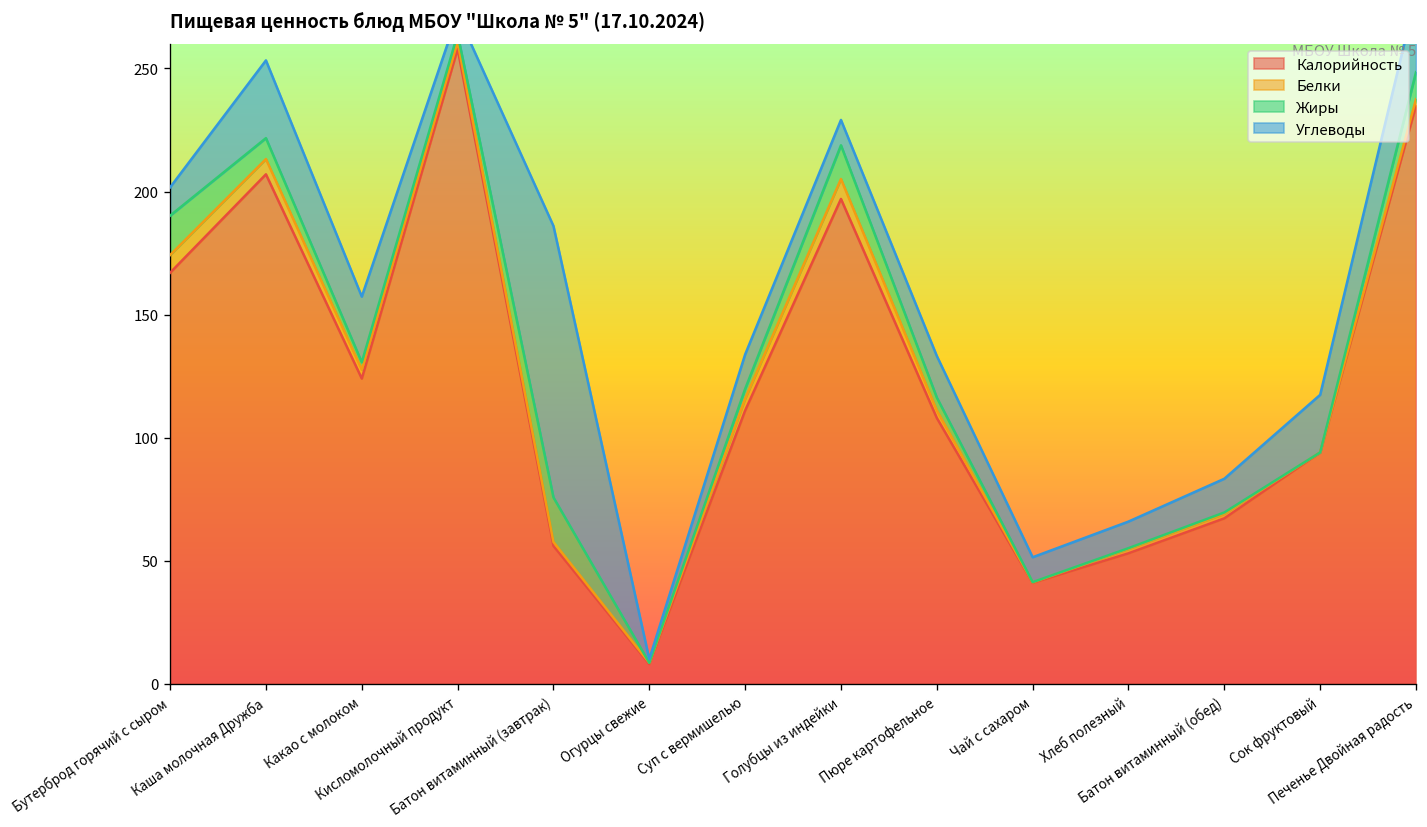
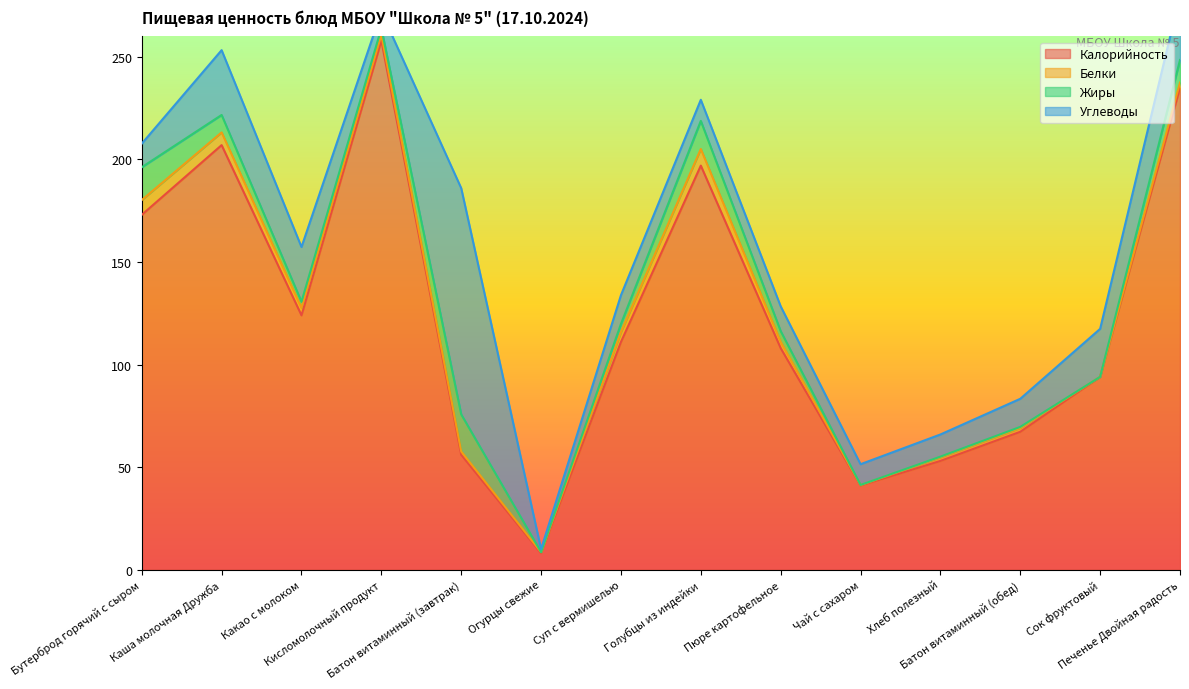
Калорийность, Бутерброд горячий с сыром: 167 -> 173
Углеводы, Пюре картофельное: 17 -> 12
